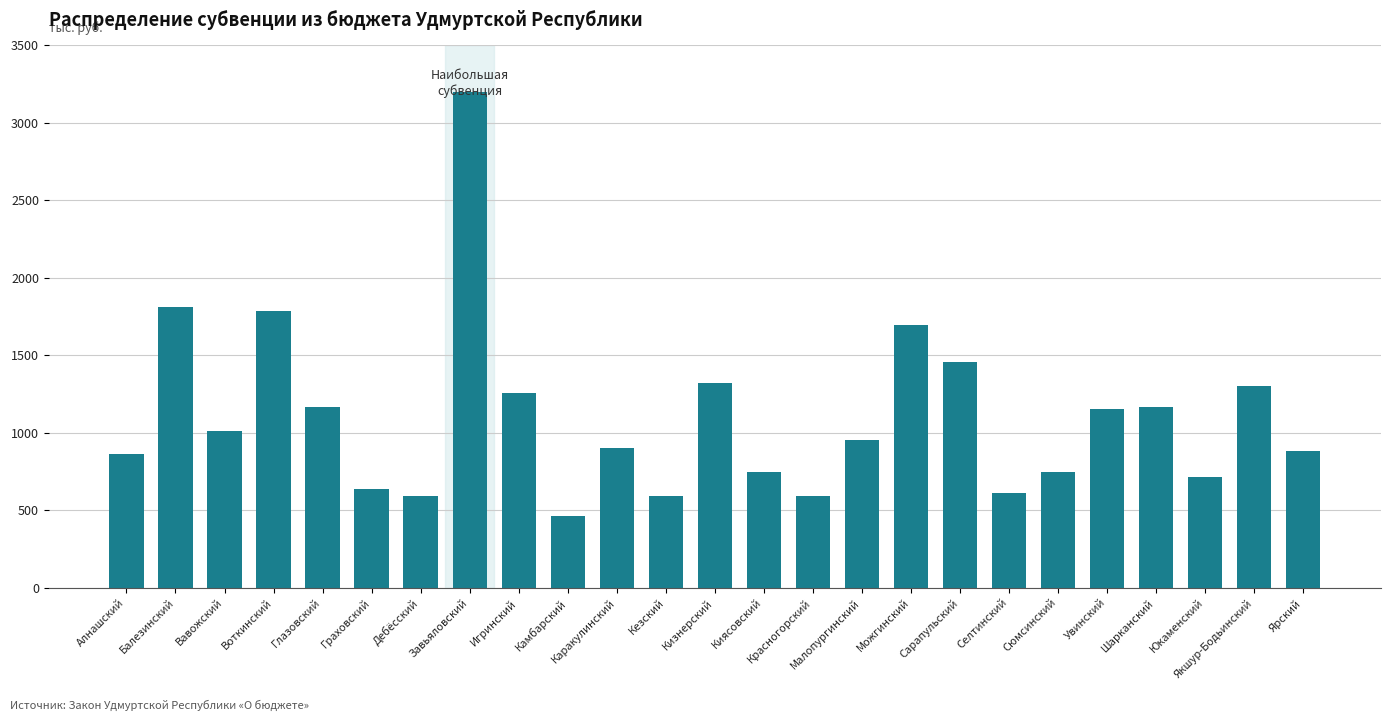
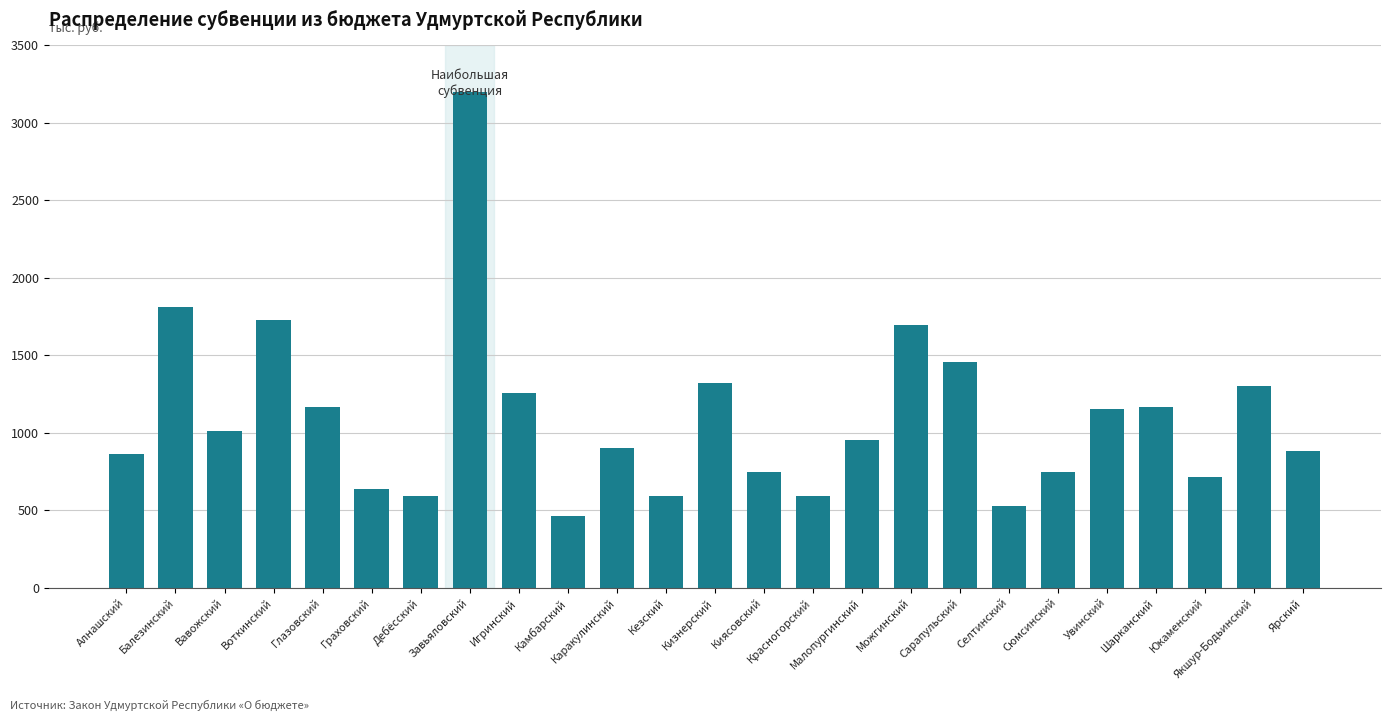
Воткинский: 1790 -> 1730
Селтинский: 610 -> 530
